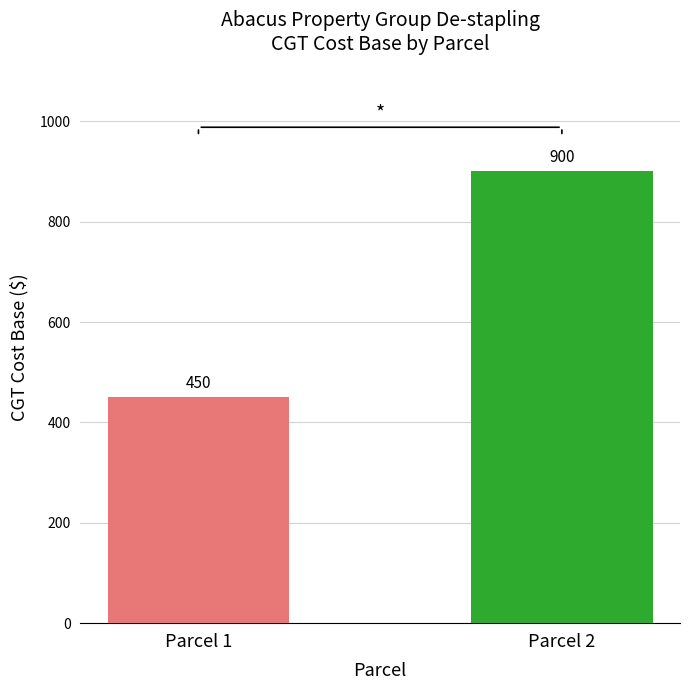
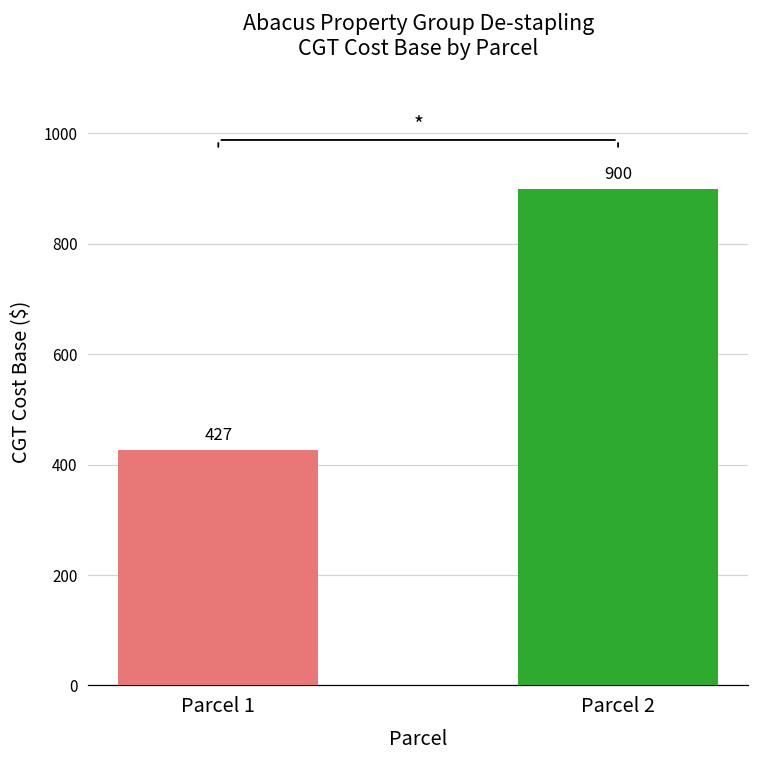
Parcel 1: 450 -> 427
